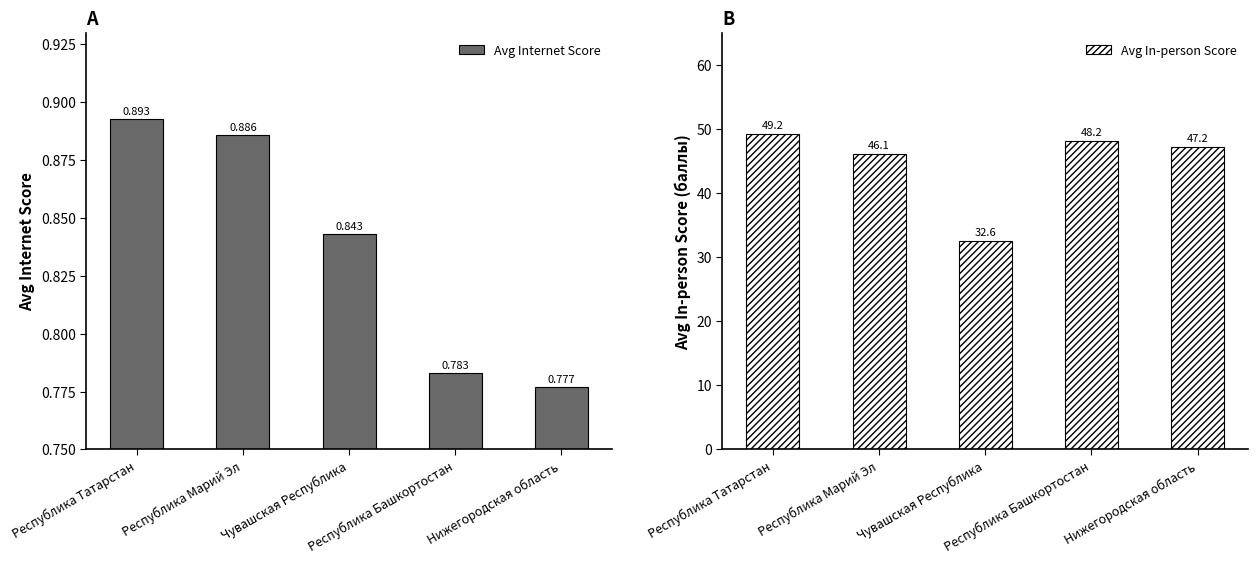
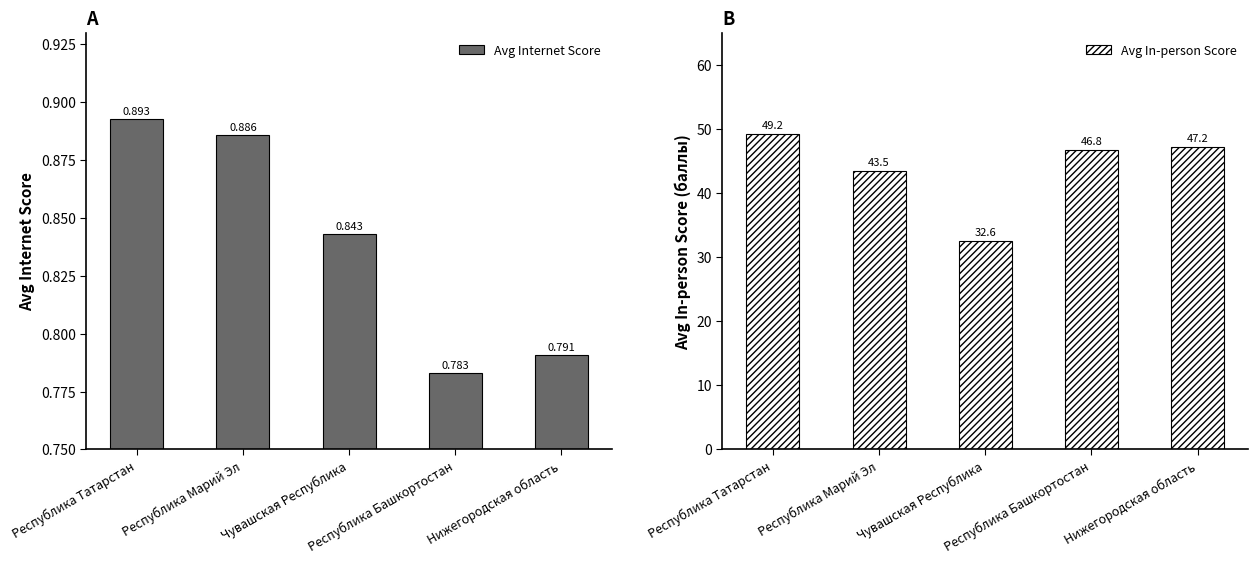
A, Нижегородская область: 0.777 -> 0.791
B, Республика Марий Эл: 46.1 -> 43.5
B, Республика Башкортостан: 48.2 -> 46.8
